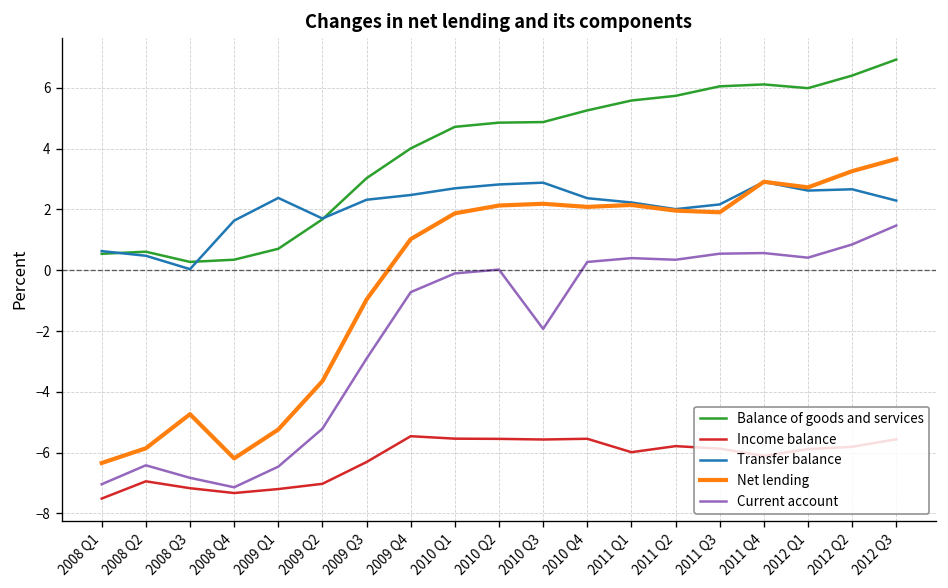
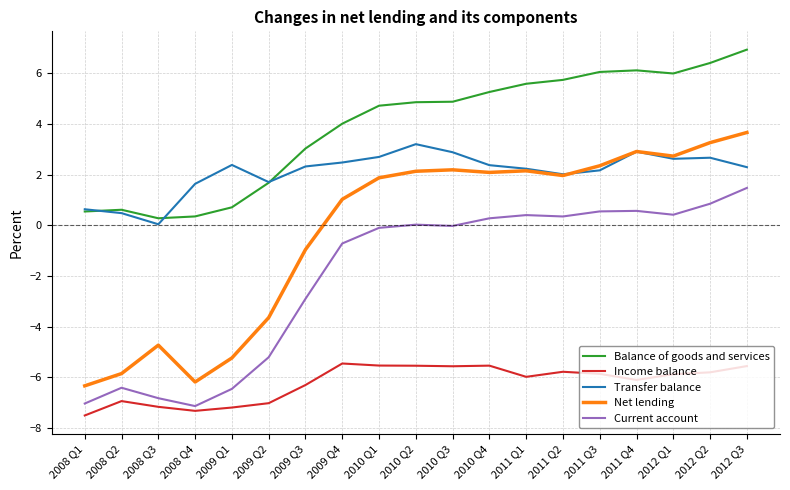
Transfer balance, 2010 Q2: 2.8 -> 3.2
Current account, 2010 Q3: -1.9 -> 0.0
Net lending, 2011 Q3: 1.9 -> 2.3
